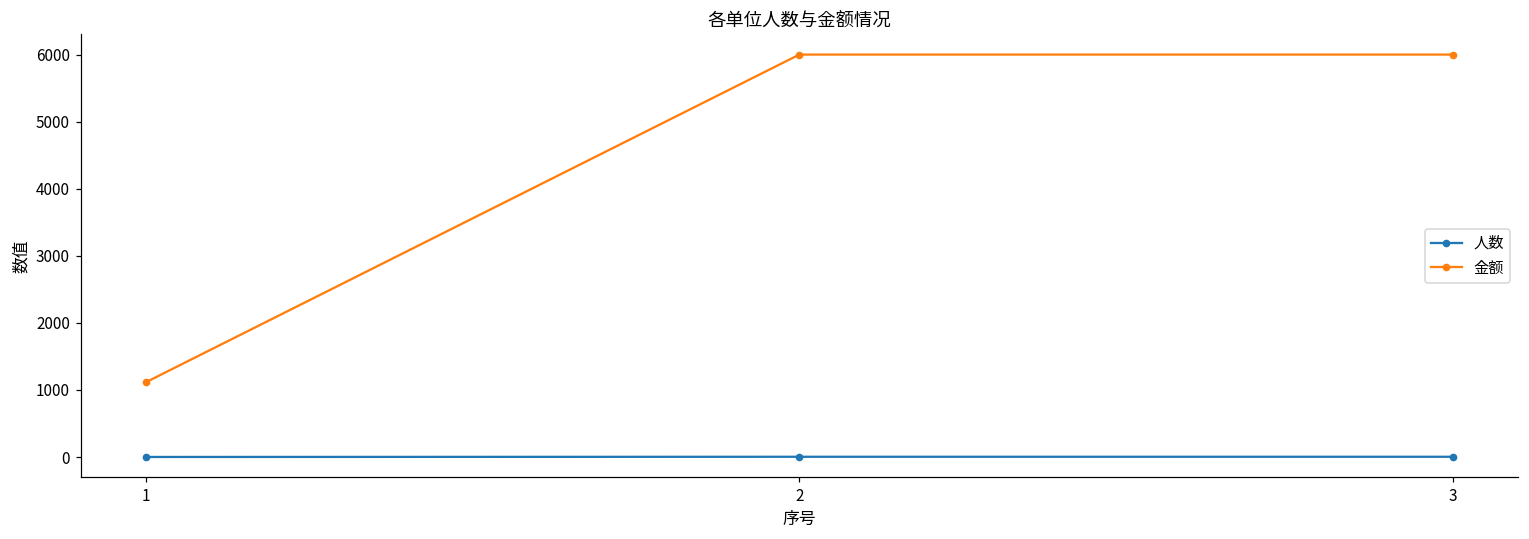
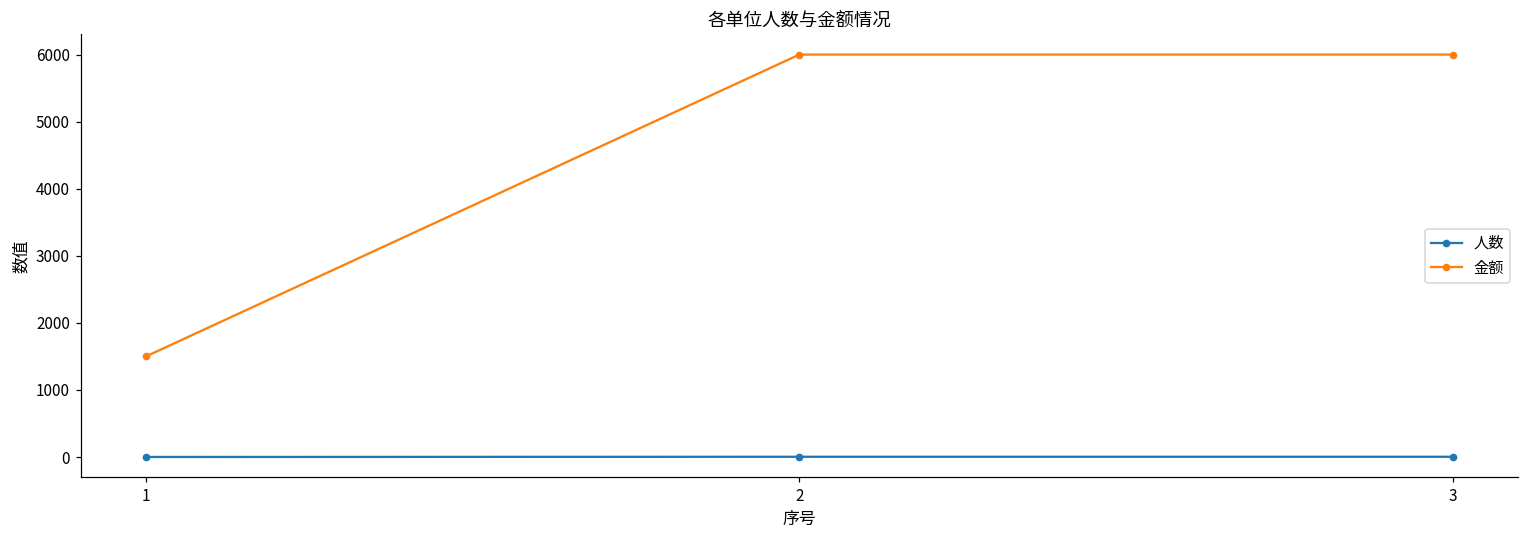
金额, 1: 1100 -> 1500
